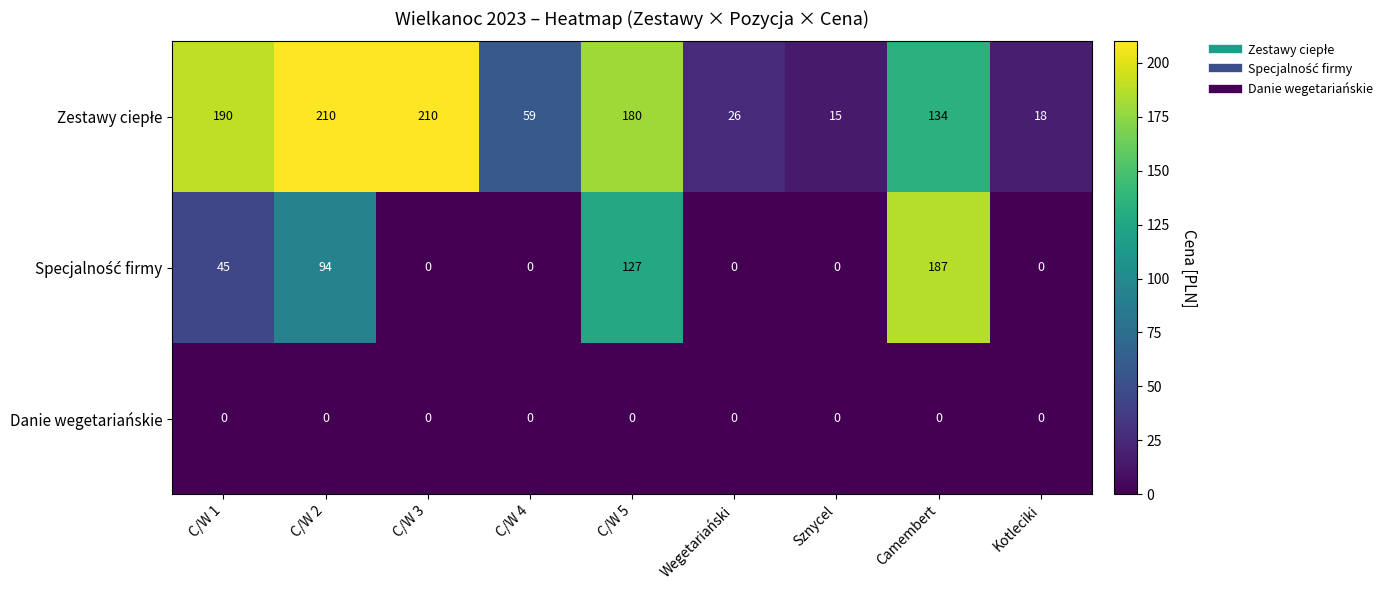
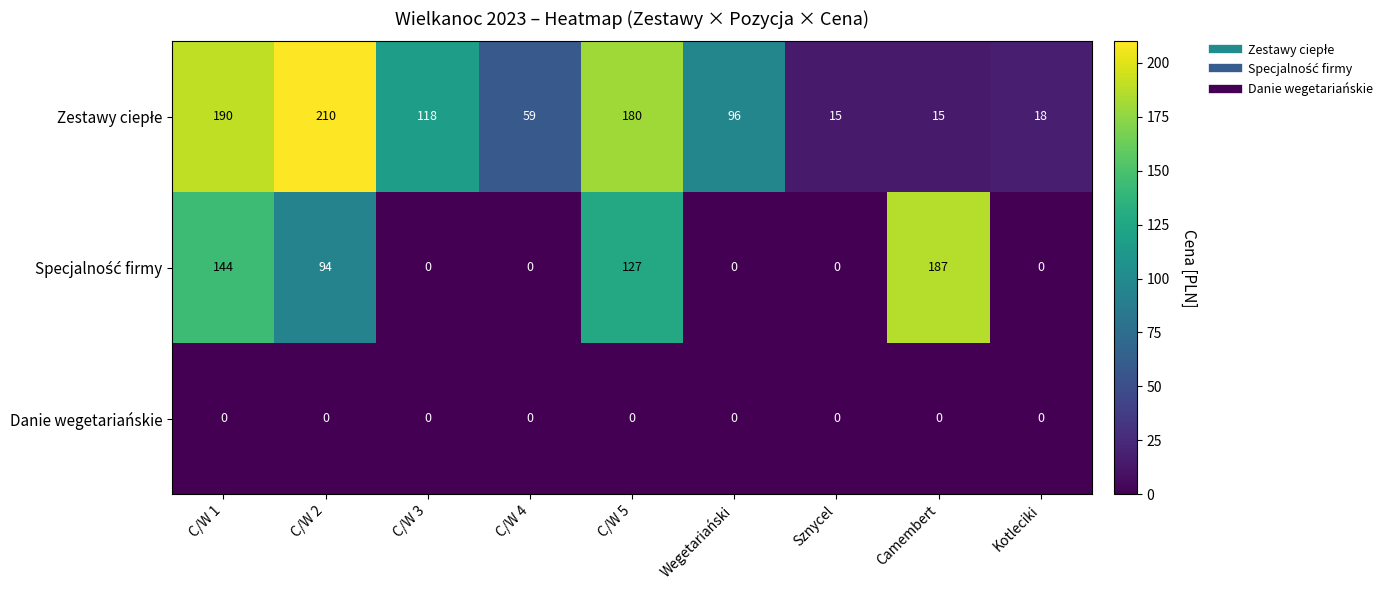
Zestawy ciepłe, C/W 3: 210 -> 118
Zestawy ciepłe, Wegetariański: 26 -> 96
Zestawy ciepłe, Camembert: 134 -> 15
Specjalność firmy, C/W 1: 45 -> 144
